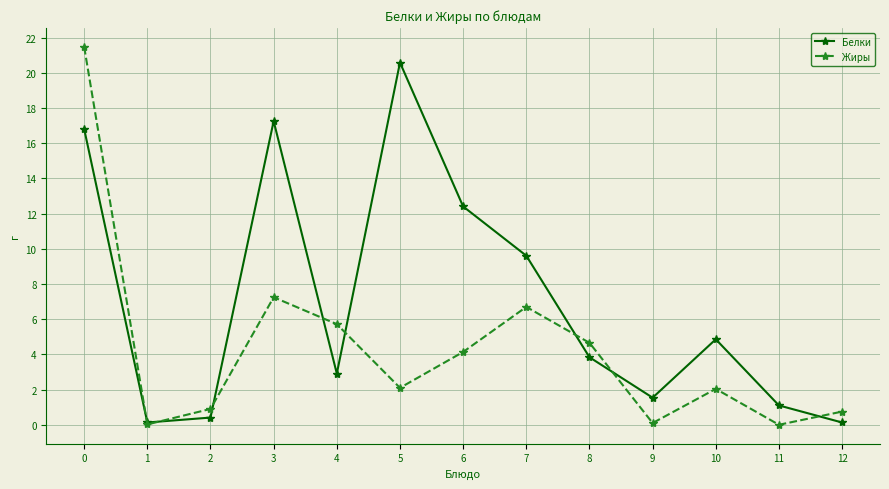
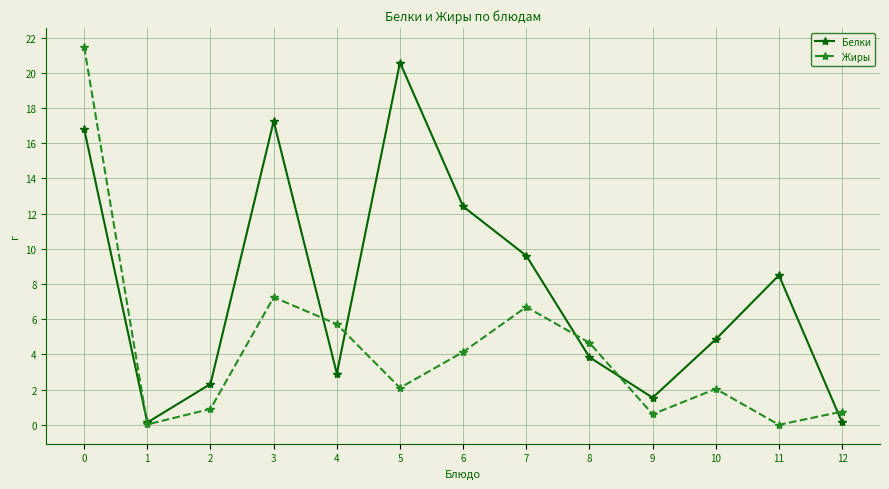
Белки, 2: 0.4 -> 2.3
Жиры, 9: 0.1 -> 0.6
Белки, 11: 1.1 -> 8.5
